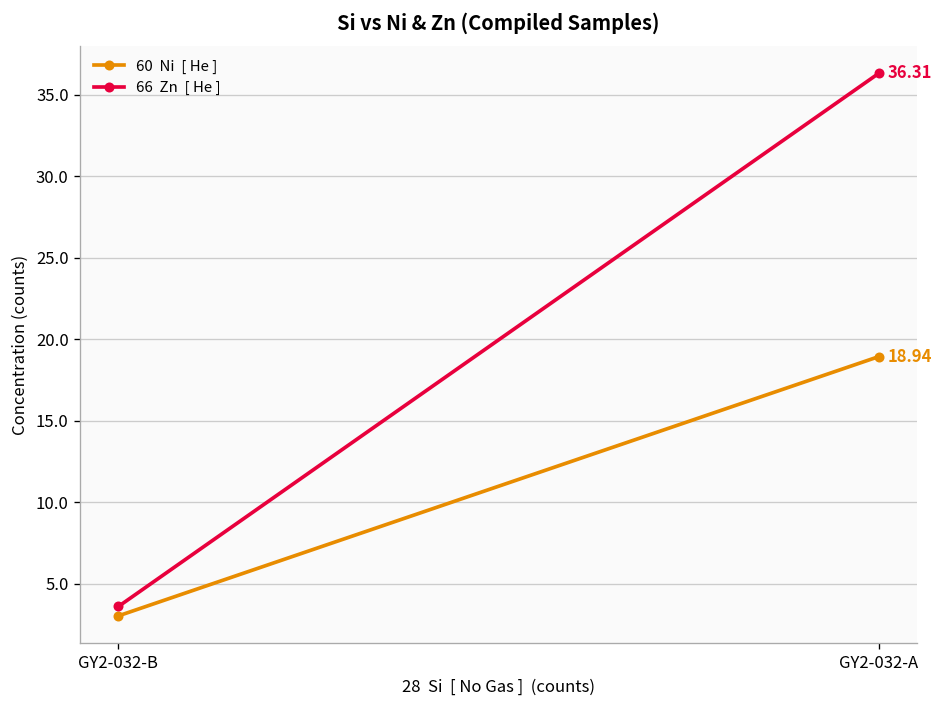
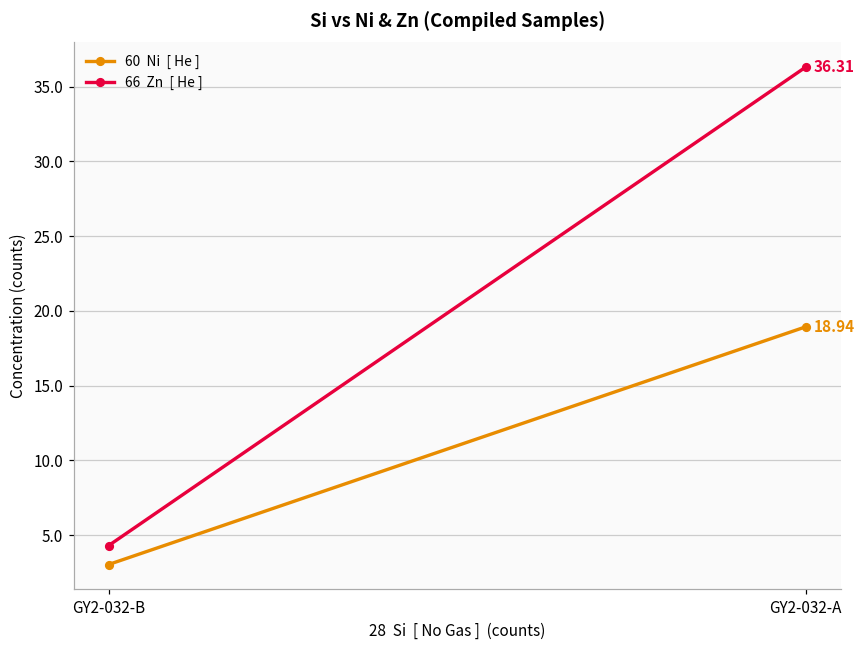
66 Zn [ He ], GY2-032-B: 3.6 -> 4.3
